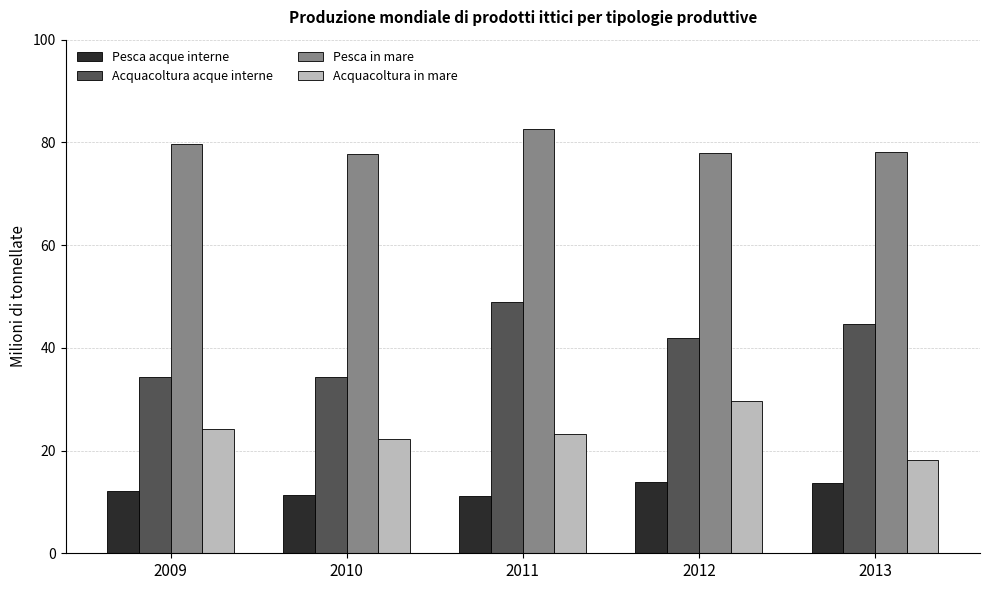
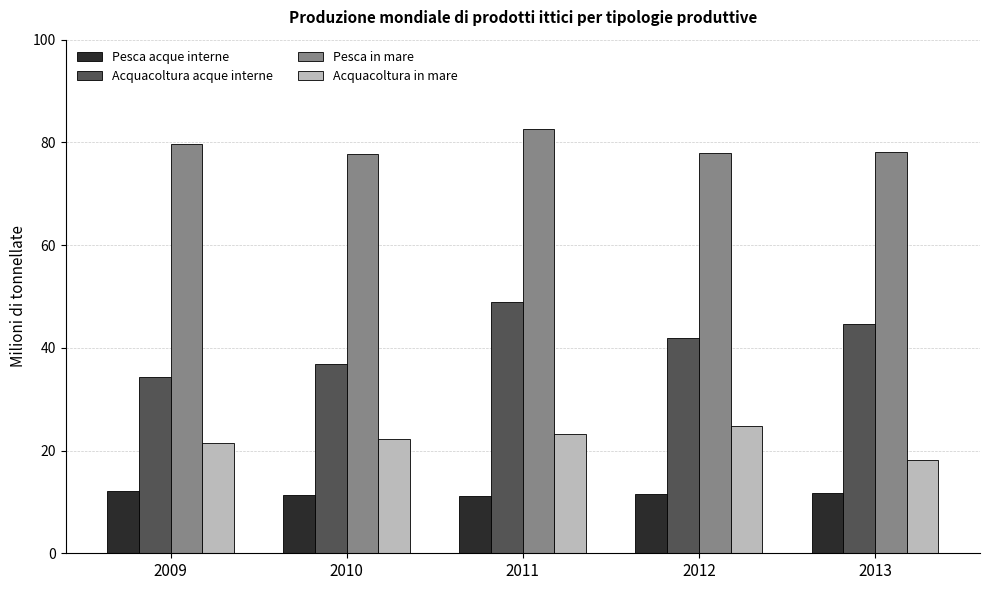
Acquacoltura in mare, 2009: 24 -> 21
Acquacoltura acque interne, 2010: 34 -> 37
Pesca acque interne, 2012: 14 -> 12
Acquacoltura in mare, 2012: 30 -> 25
Pesca acque interne, 2013: 14 -> 12
